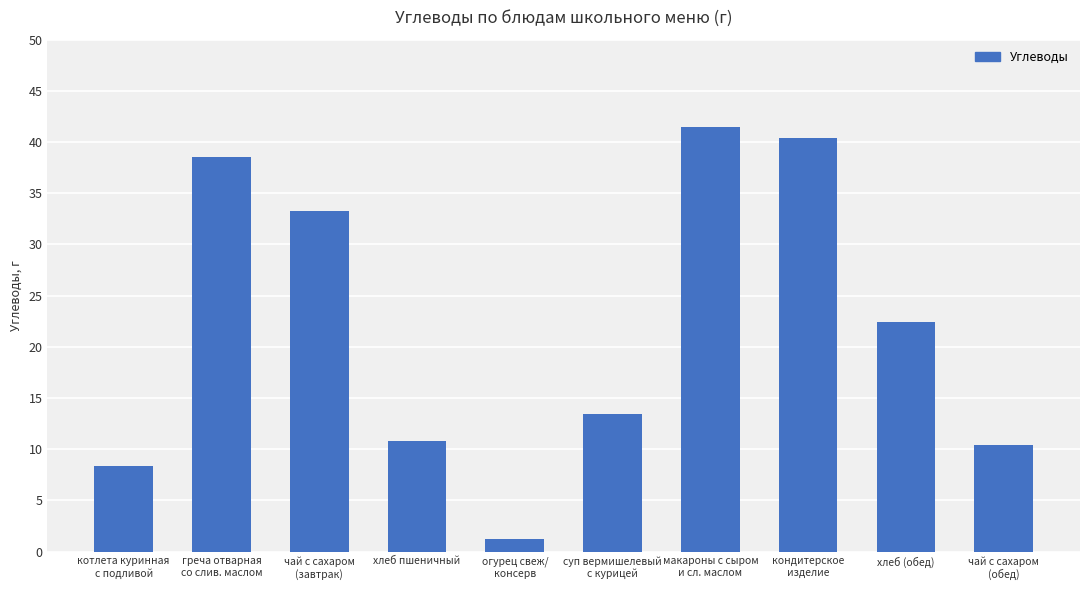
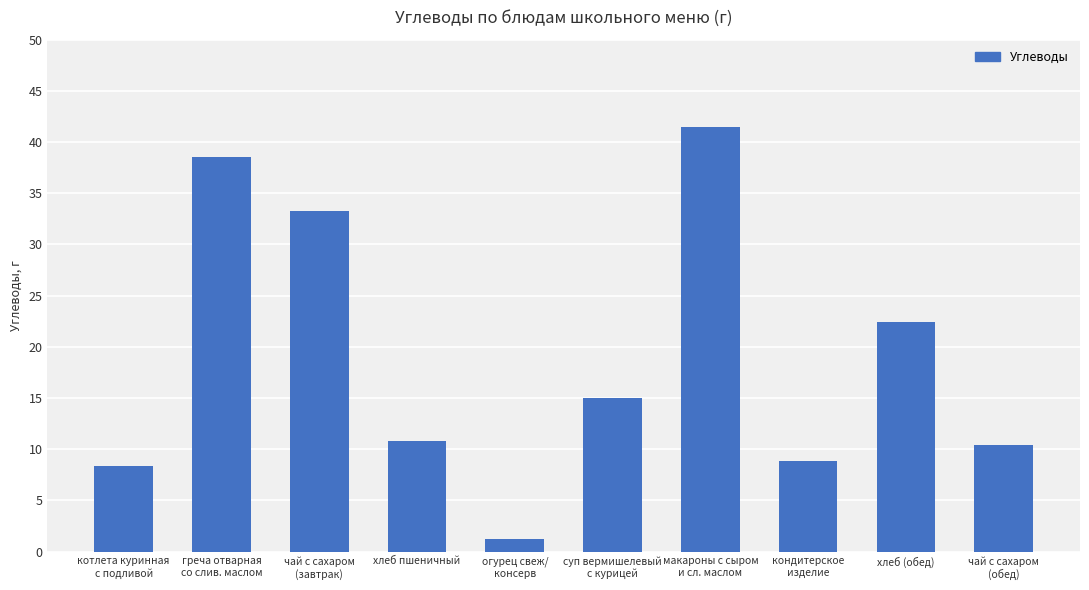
суп вермишелевый с курицей: 13.4 -> 15.0
кондитерское изделие: 40.4 -> 8.8
